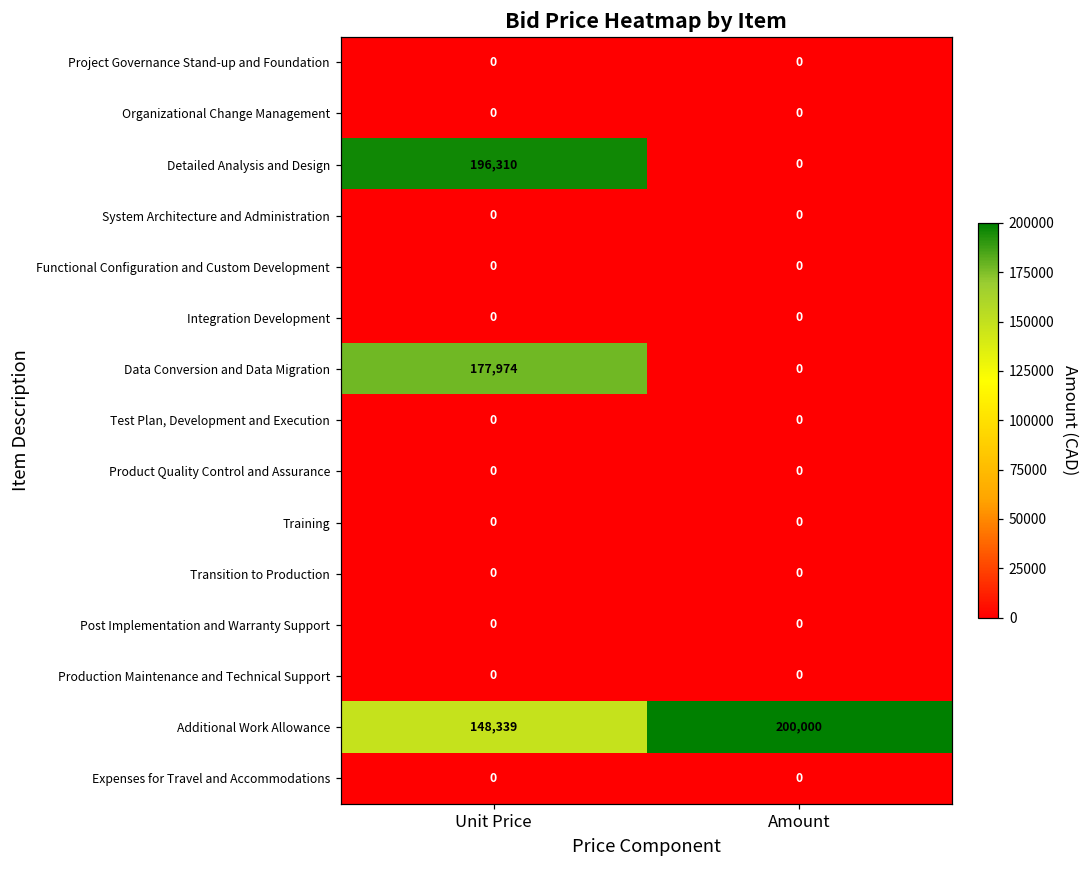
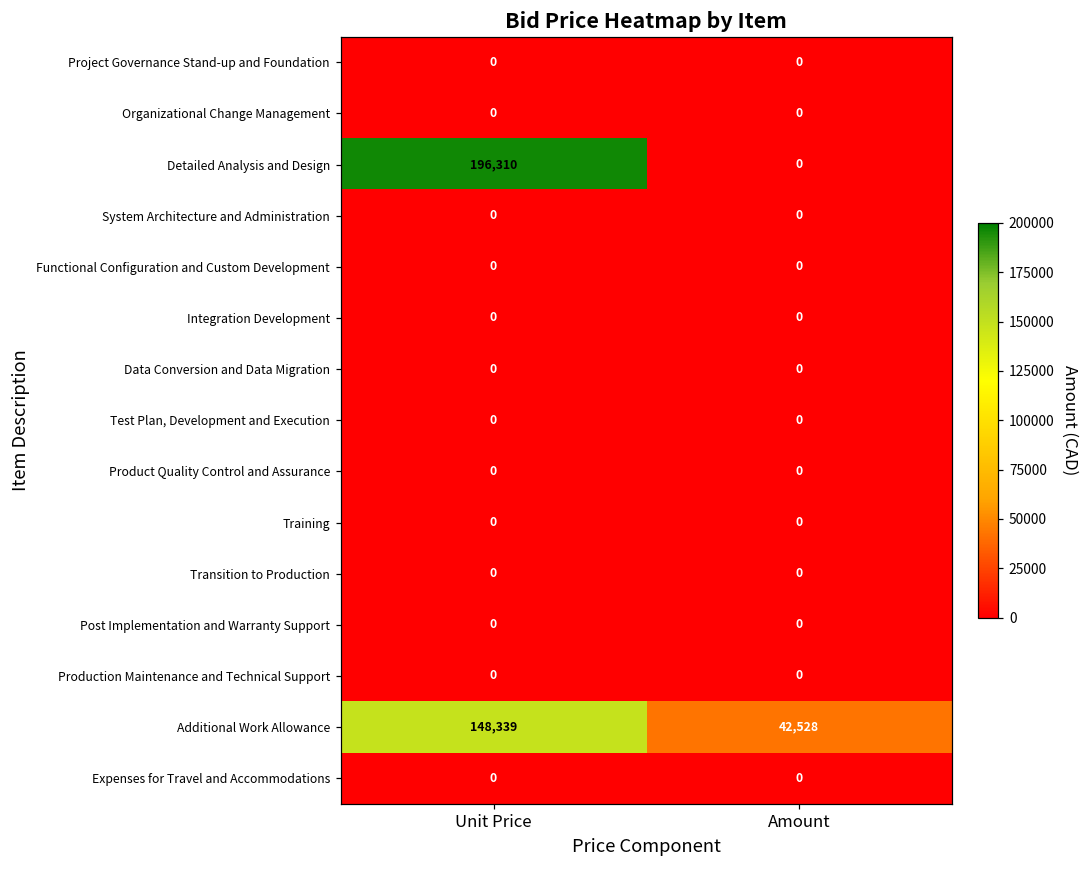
Data Conversion and Data Migration, Unit Price: 177,974 -> 0
Additional Work Allowance, Amount: 200,000 -> 42,528
